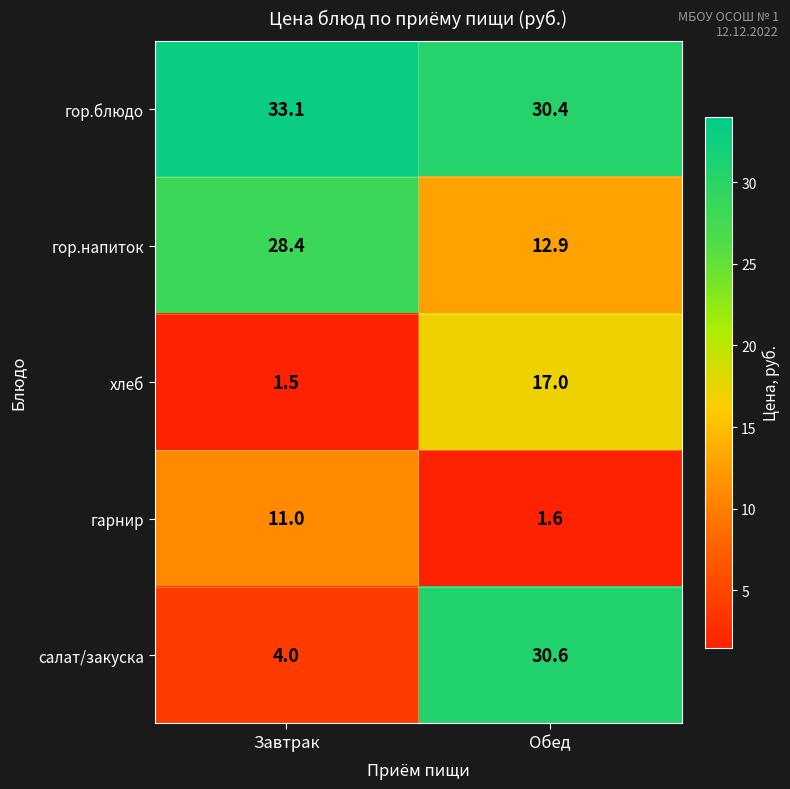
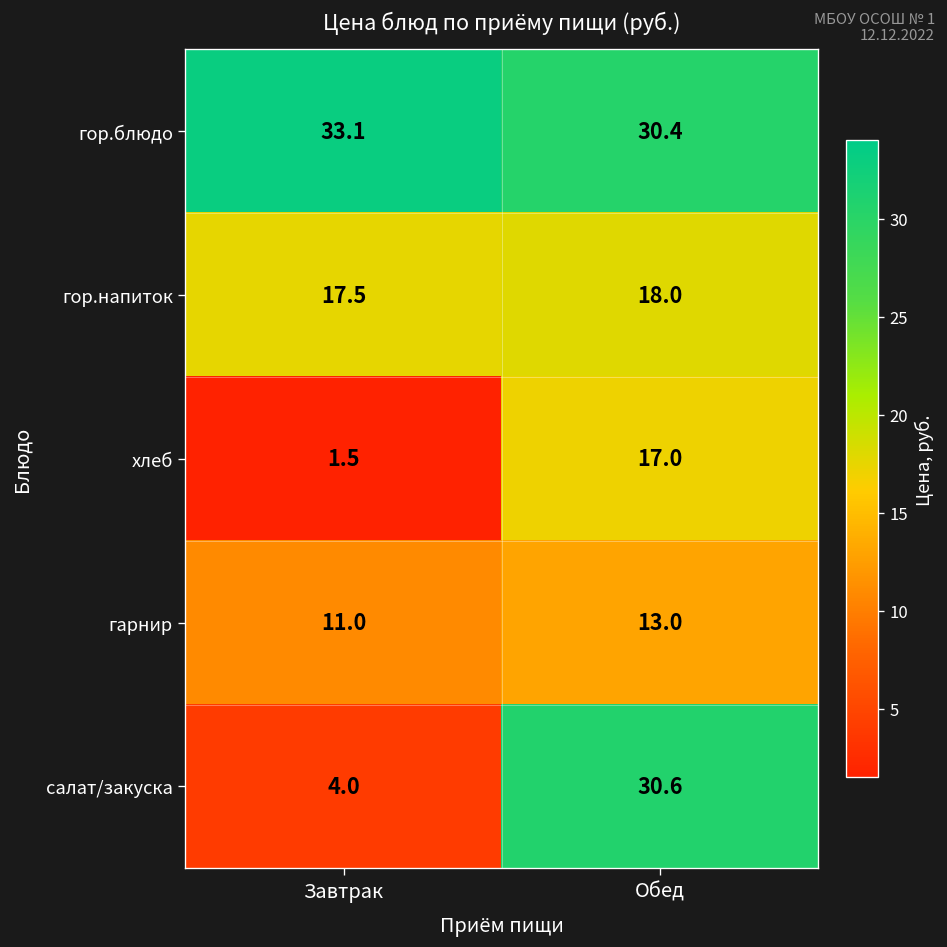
гор.напиток, Завтрак: 28.4 -> 17.5
гор.напиток, Обед: 12.9 -> 18.0
гарнир, Обед: 1.6 -> 13.0
